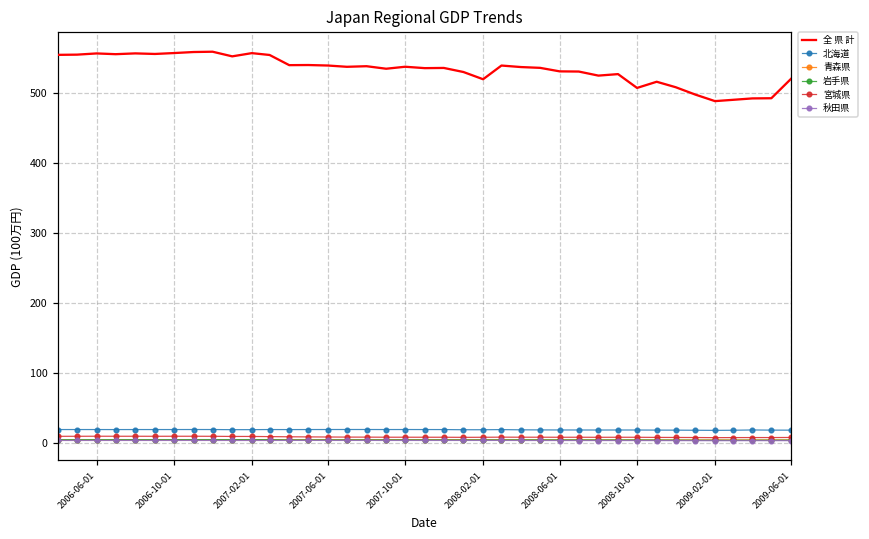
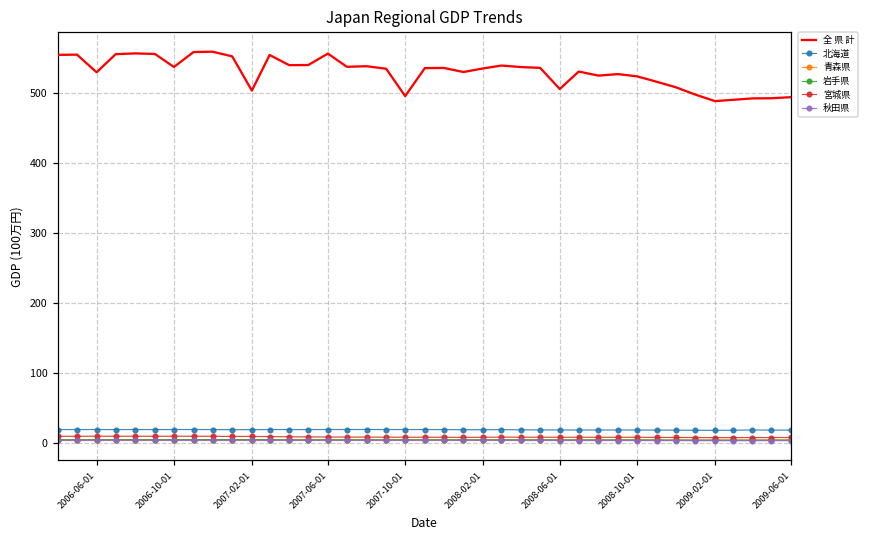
全 県 計, 2006-06-01: 560 -> 530
全 県 計, 2006-10-01: 560 -> 540
全 県 計, 2007-02-01: 560 -> 500
全 県 計, 2007-06-01: 540 -> 560
全 県 計, 2007-10-01: 540 -> 490
全 県 計, 2008-02-01: 520 -> 530
全 県 計, 2008-06-01: 530 -> 510
全 県 計, 2008-10-01: 510 -> 520
全 県 計, 2009-06-01: 520 -> 490
